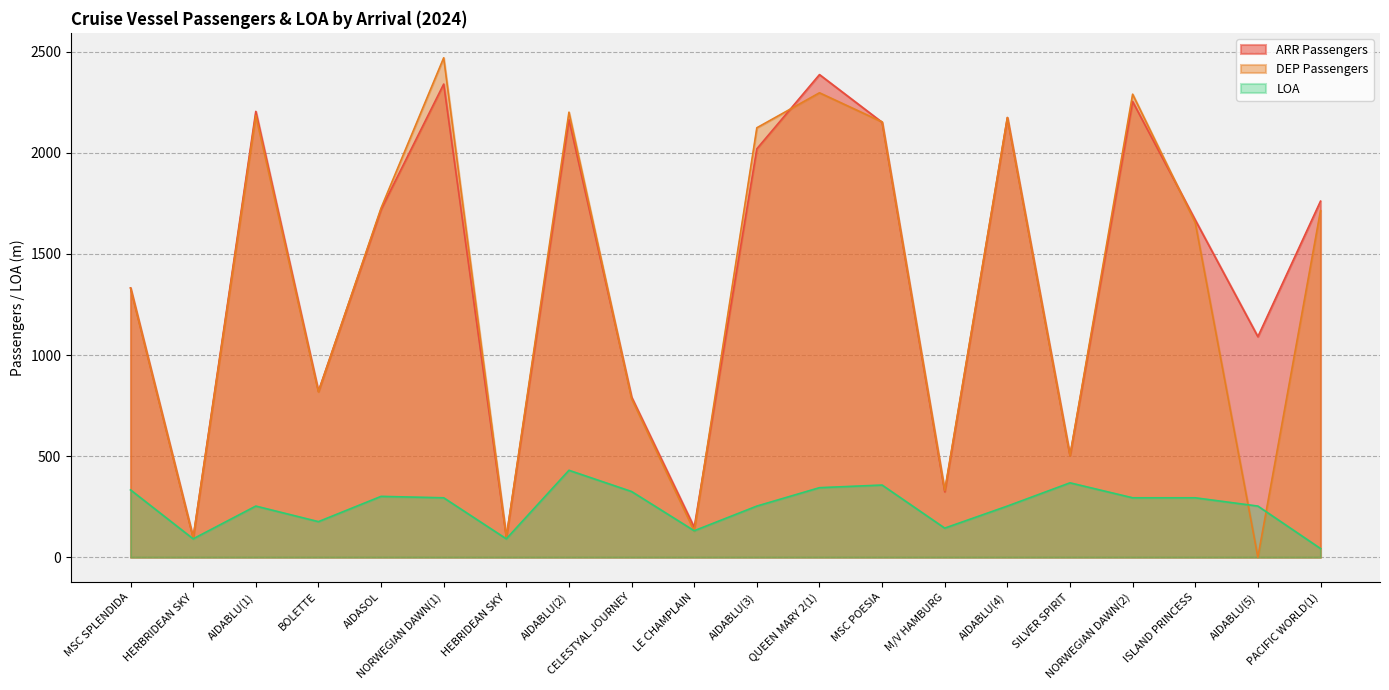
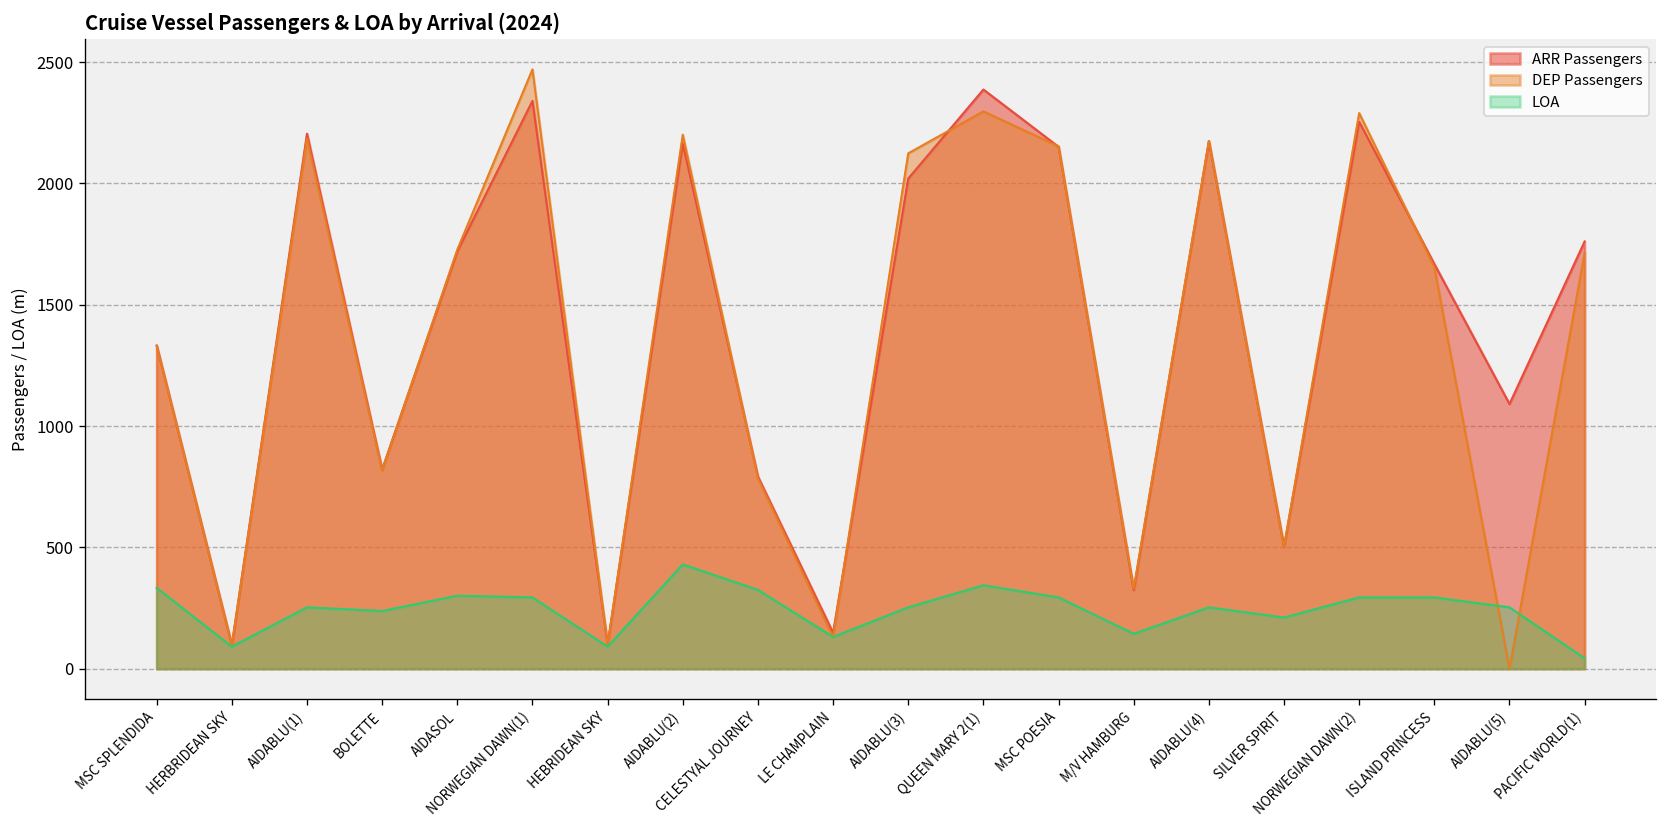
LOA, BOLETTE: 180 -> 240
LOA, MSC POESIA: 360 -> 290
LOA, SILVER SPIRIT: 370 -> 210
